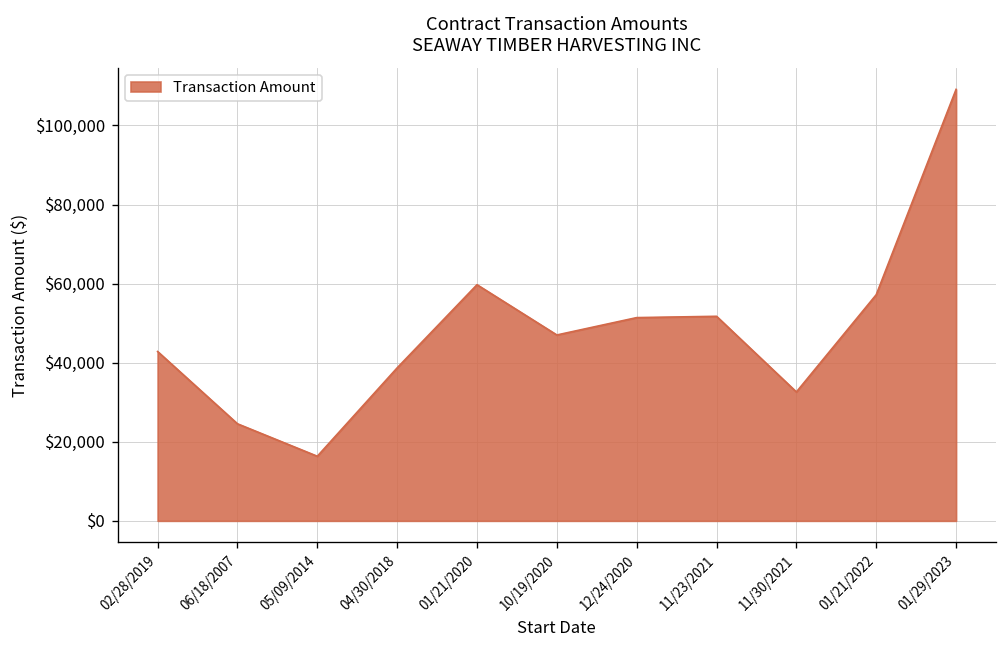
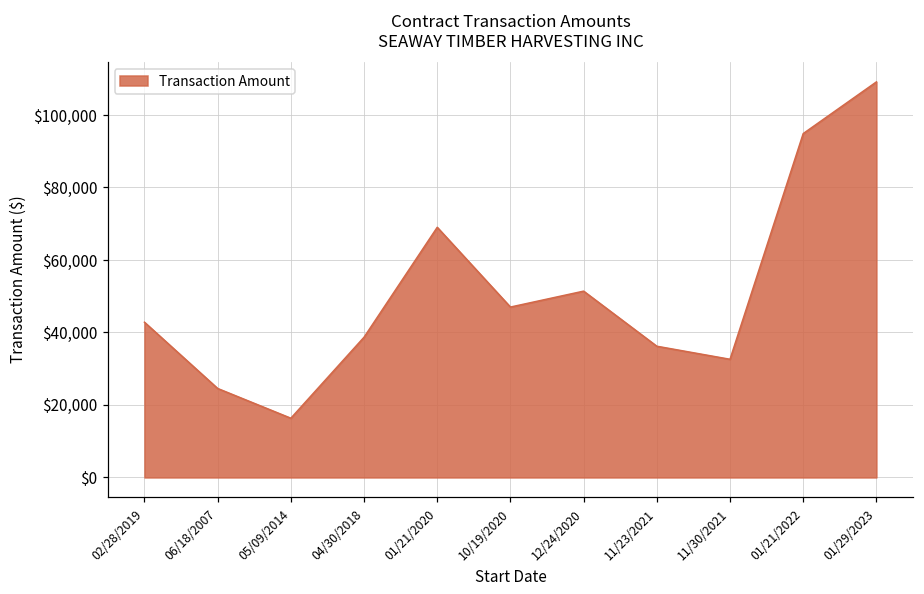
01/21/2020: $60,000 -> $69,000
11/23/2021: $52,000 -> $36,000
01/21/2022: $57,000 -> $95,000
